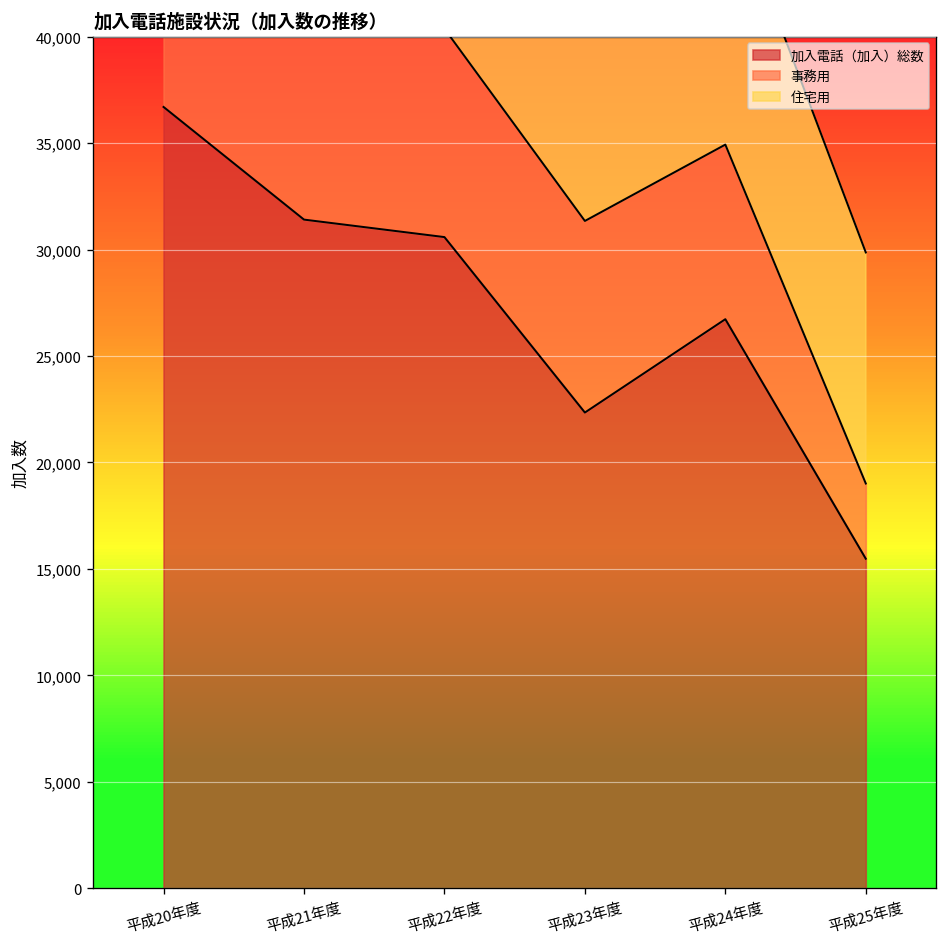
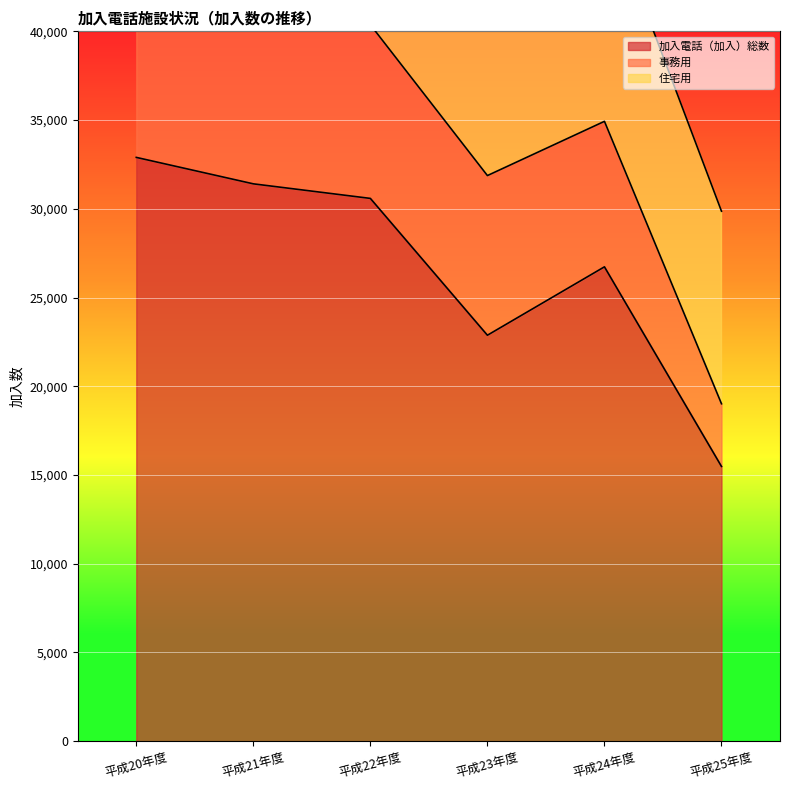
加入電話（加入）総数, 平成20年度: 36,700 -> 32,900
加入電話（加入）総数, 平成23年度: 22,300 -> 22,900
